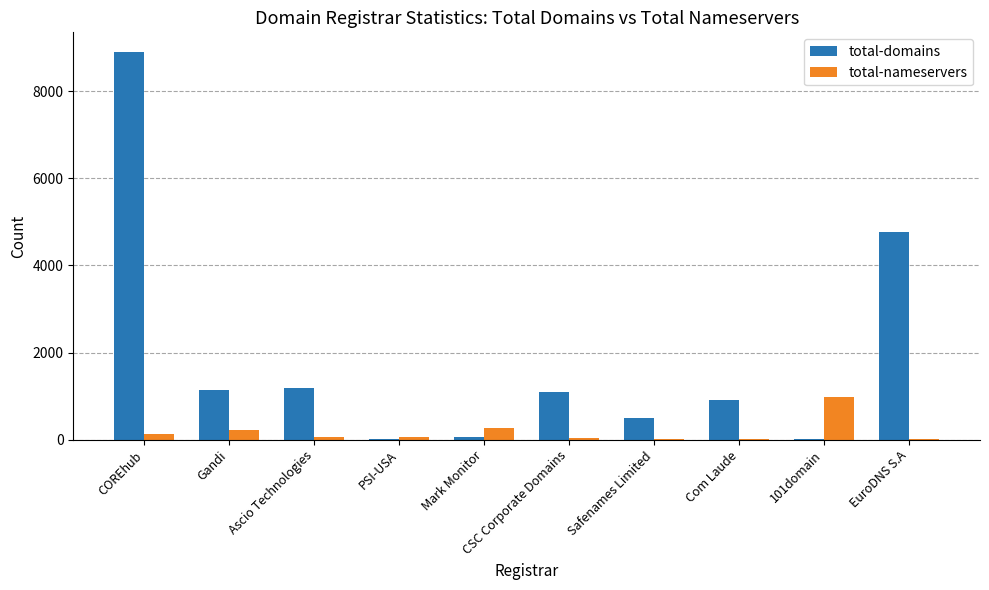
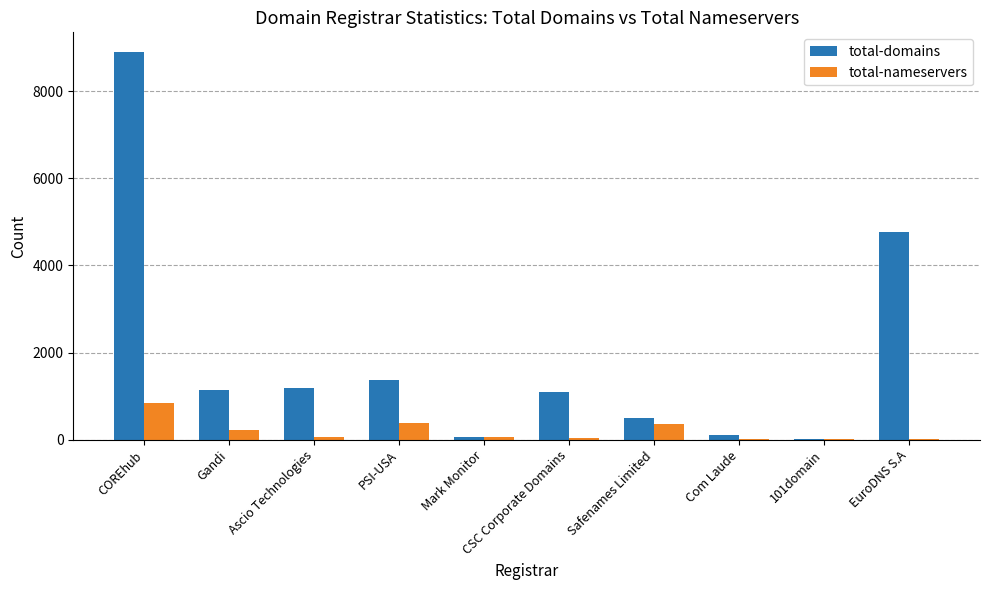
total-nameservers, COREhub: 100 -> 900
total-domains, PSI-USA: 0 -> 1400
total-nameservers, PSI-USA: 100 -> 400
total-nameservers, Mark Monitor: 300 -> 100
total-nameservers, Safenames Limited: 0 -> 400
total-domains, Com Laude: 900 -> 100
total-nameservers, 101domain: 1000 -> 0
